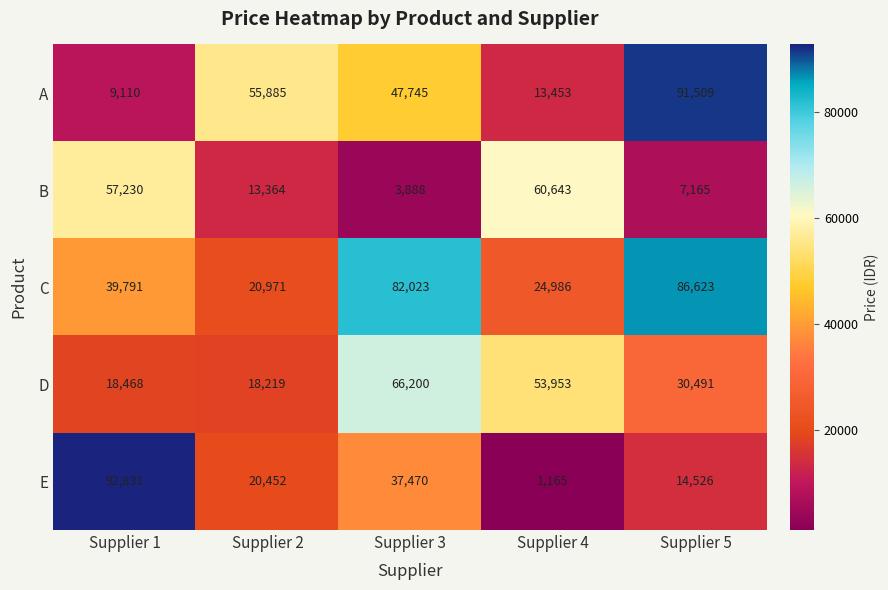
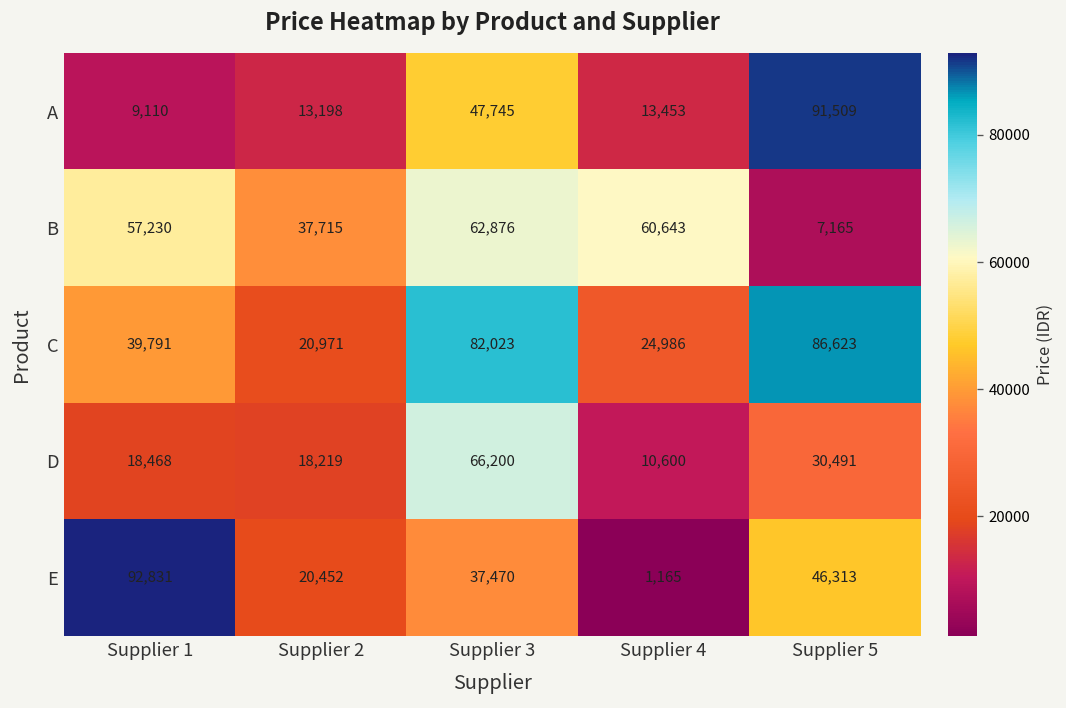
A, Supplier 2: 55,885 -> 13,198
B, Supplier 2: 13,364 -> 37,715
B, Supplier 3: 3,888 -> 62,876
D, Supplier 4: 53,953 -> 10,600
E, Supplier 5: 14,526 -> 46,313
